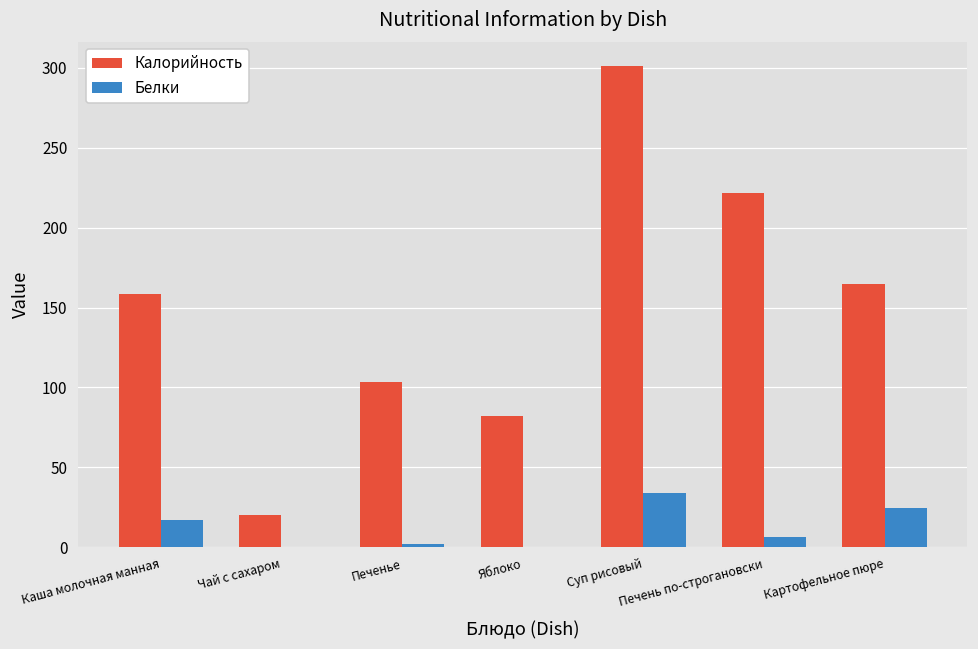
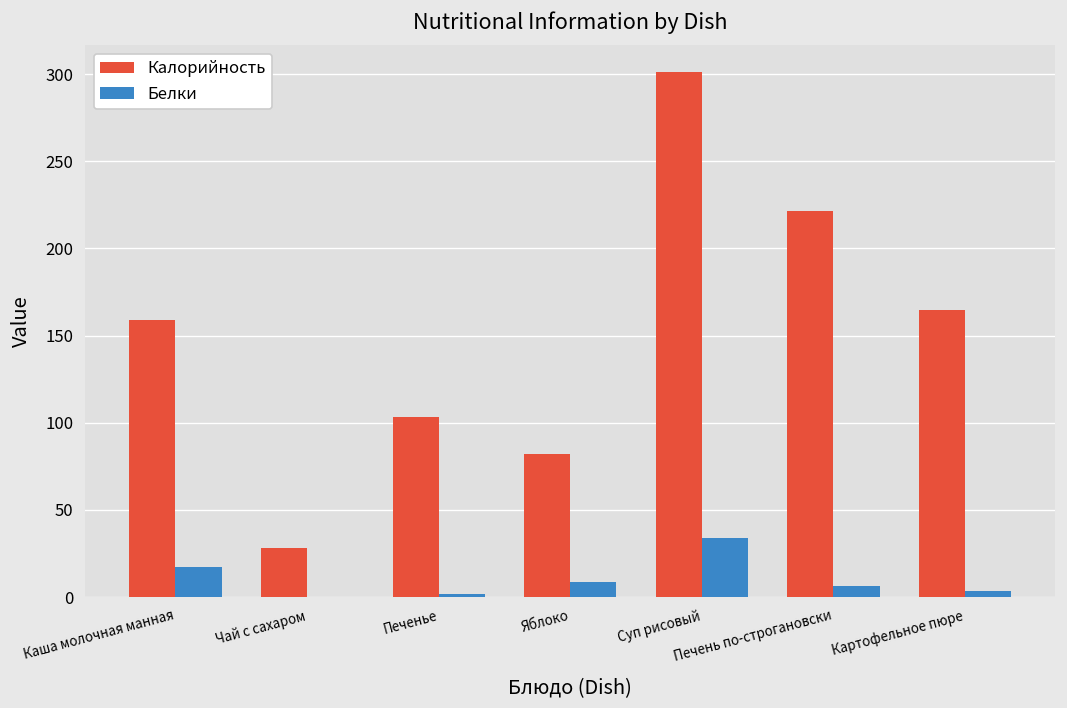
Калорийность, Чай с сахаром: 20 -> 28
Белки, Яблоко: 0 -> 8
Белки, Картофельное пюре: 24 -> 4
